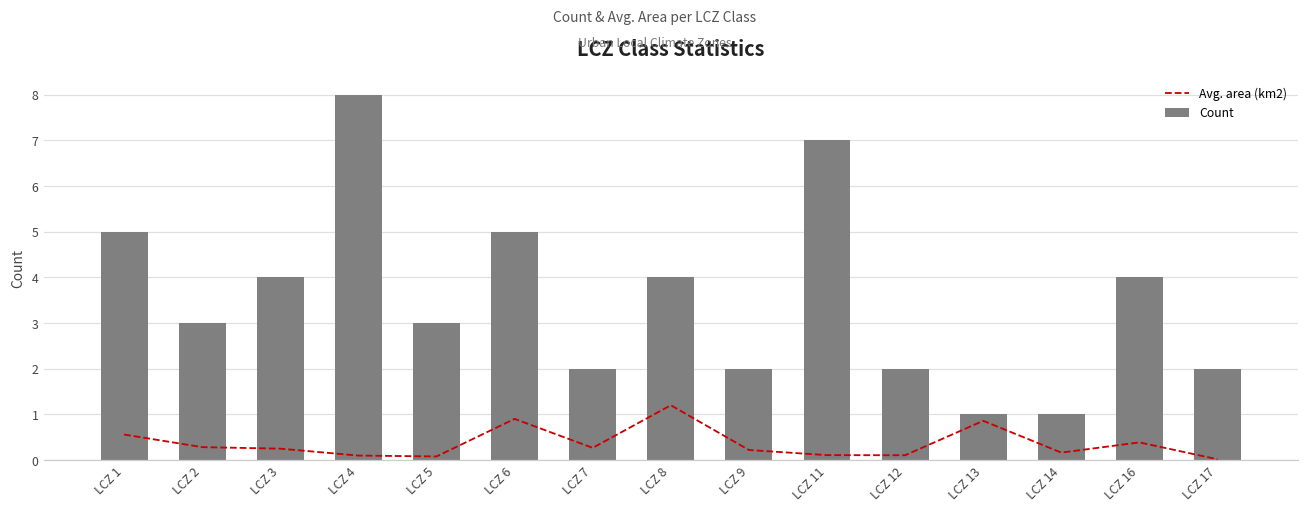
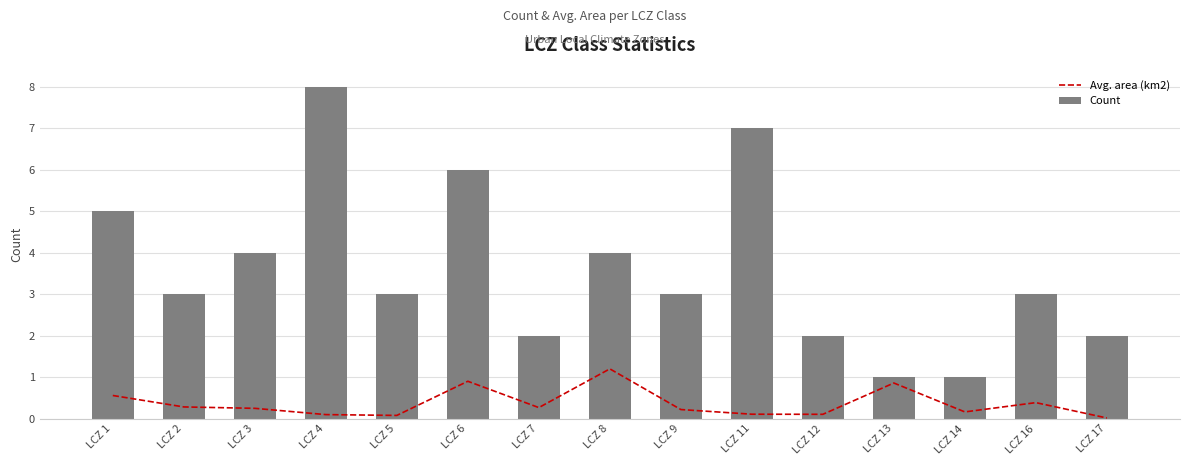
Count, LCZ 6: 5 -> 6
Count, LCZ 9: 2 -> 3
Count, LCZ 16: 4 -> 3
